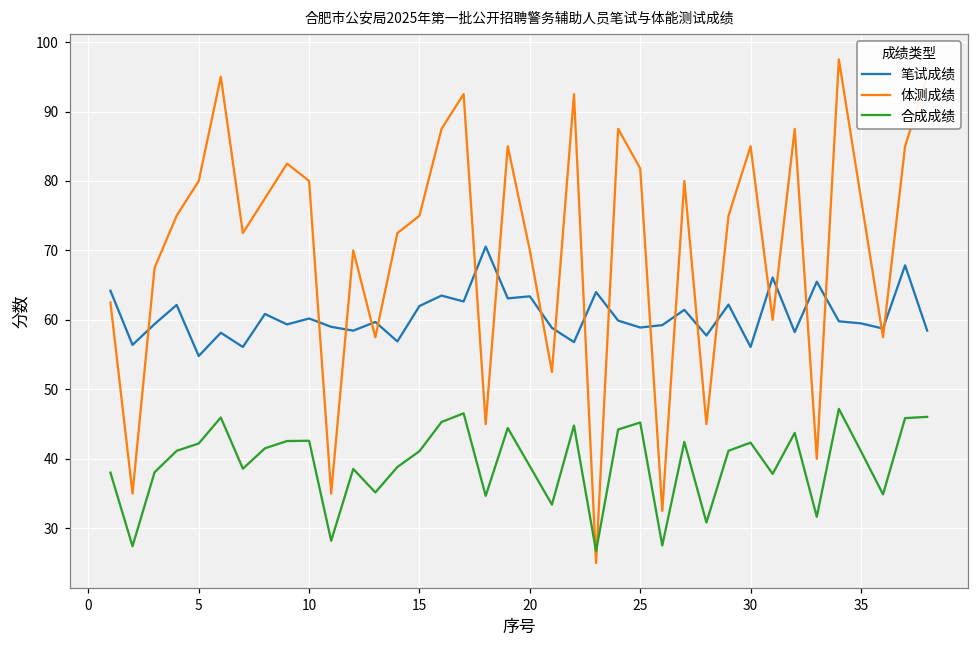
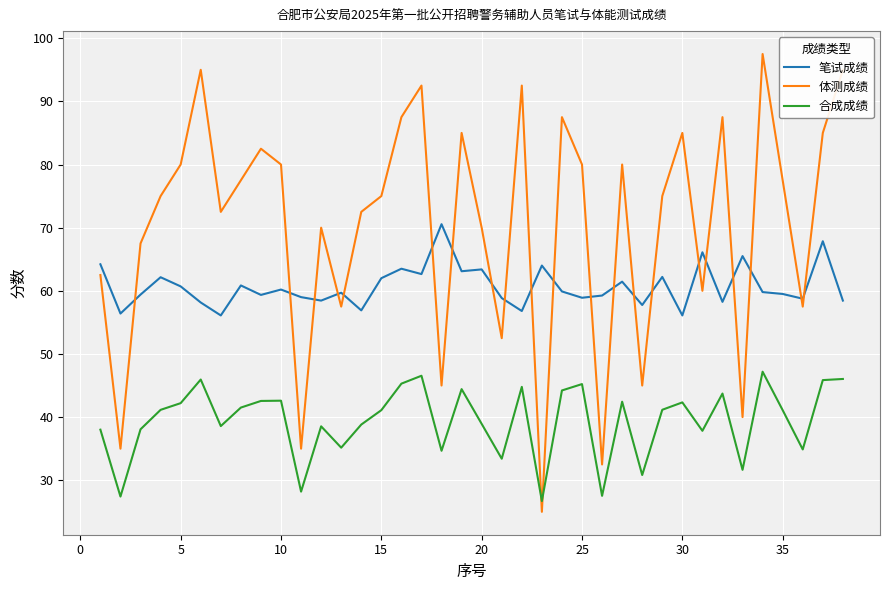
笔试成绩, 5: 55 -> 61
体测成绩, 25: 82 -> 80
